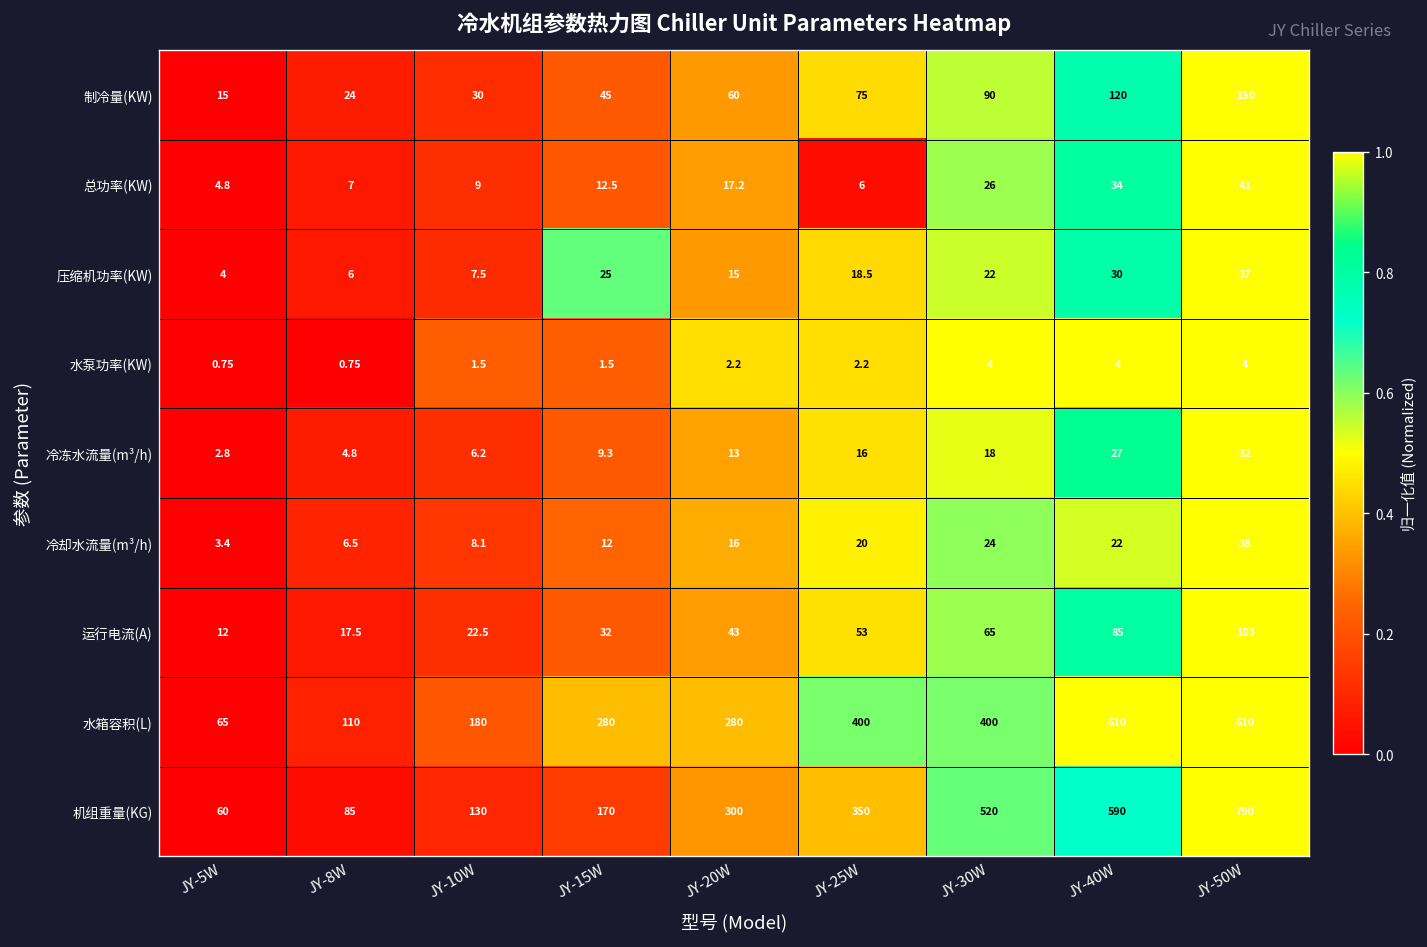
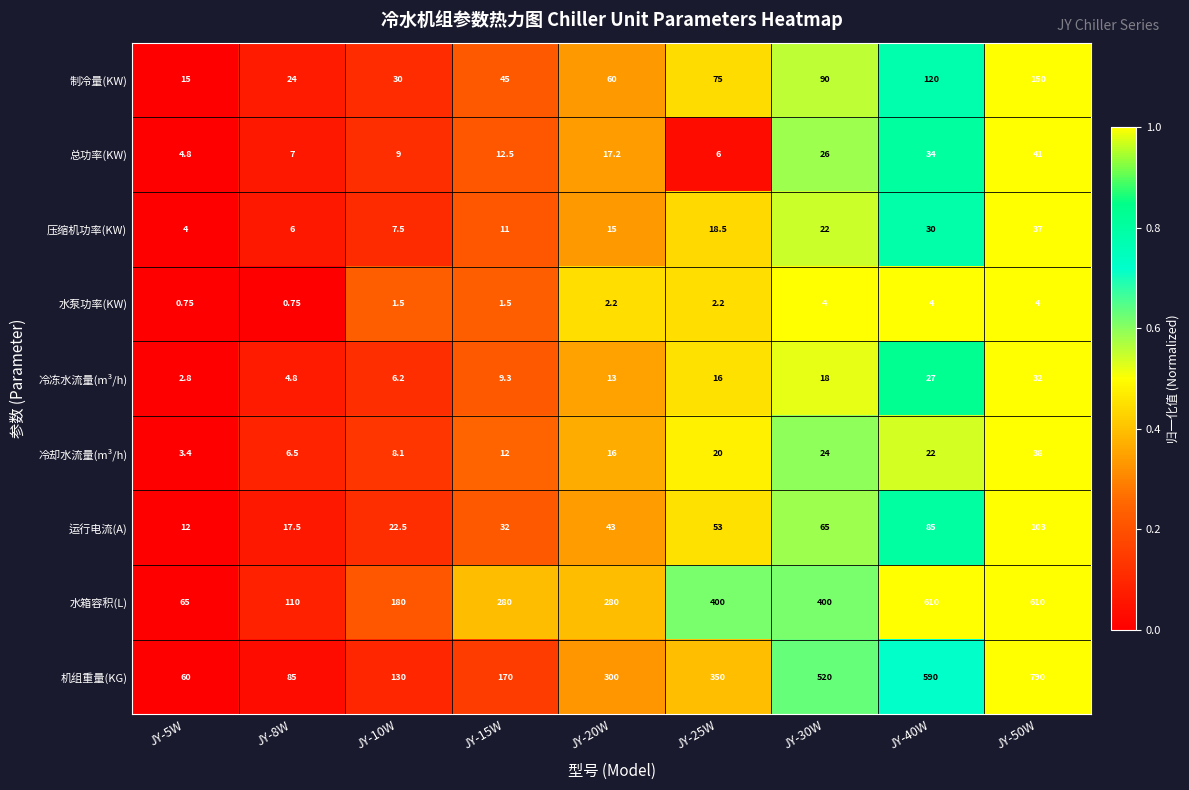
压缩机功率(KW), JY-15W: 25 -> 11
